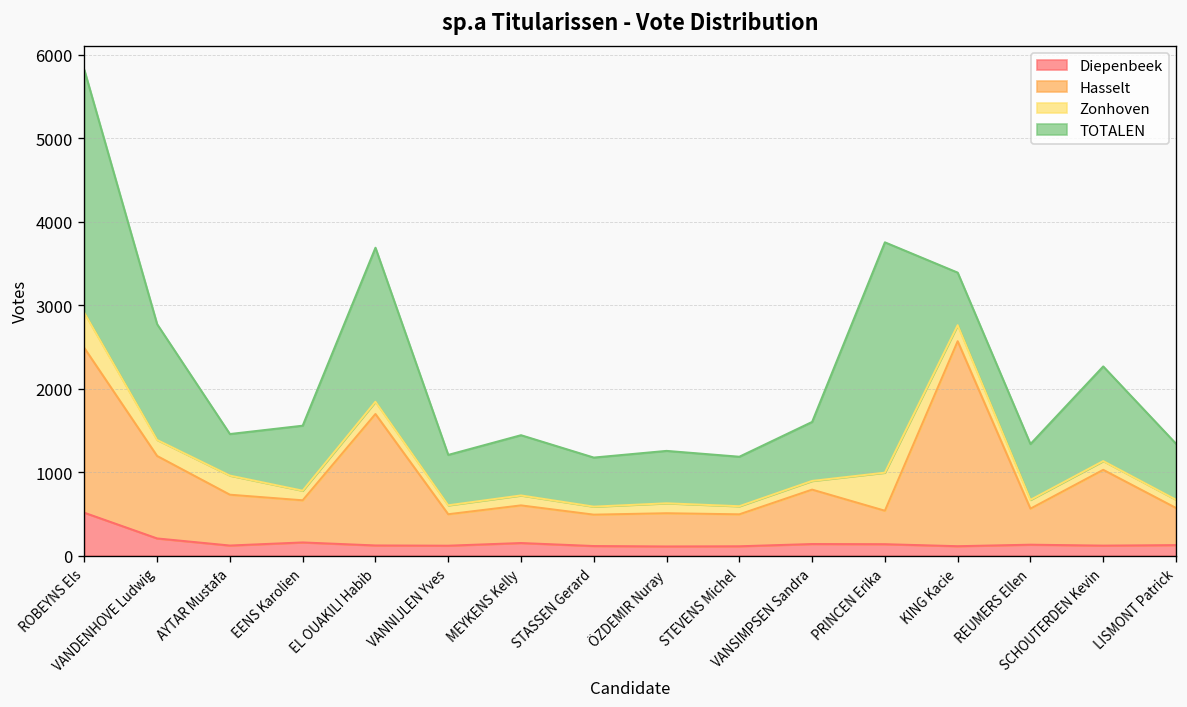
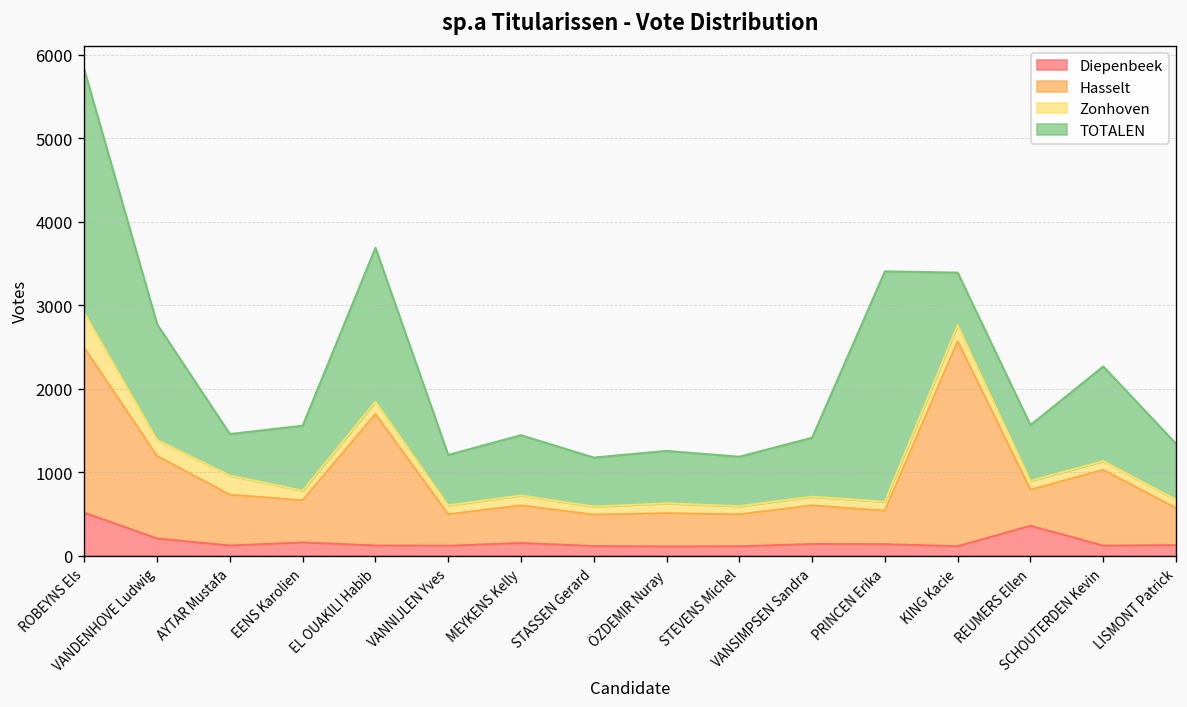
Hasselt, VANSIMPSEN Sandra: 700 -> 500
Zonhoven, PRINCEN Erika: 500 -> 100
Diepenbeek, REUMERS Ellen: 100 -> 400
